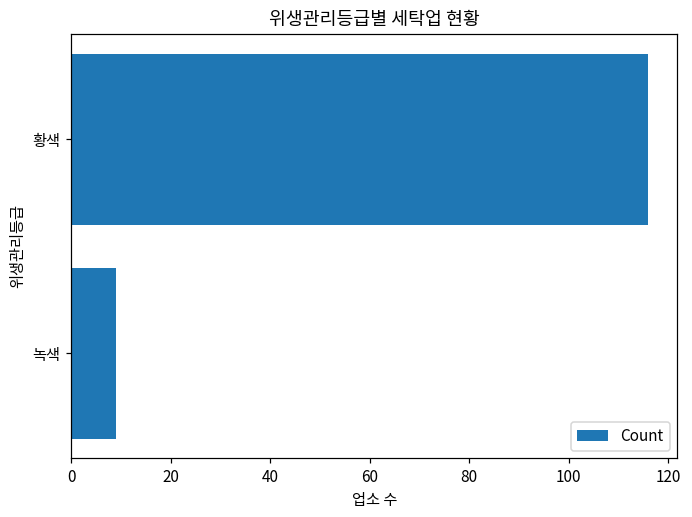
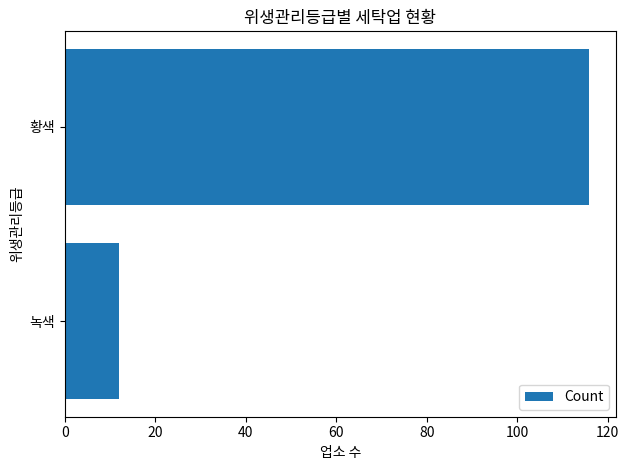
녹색: 9 -> 12
